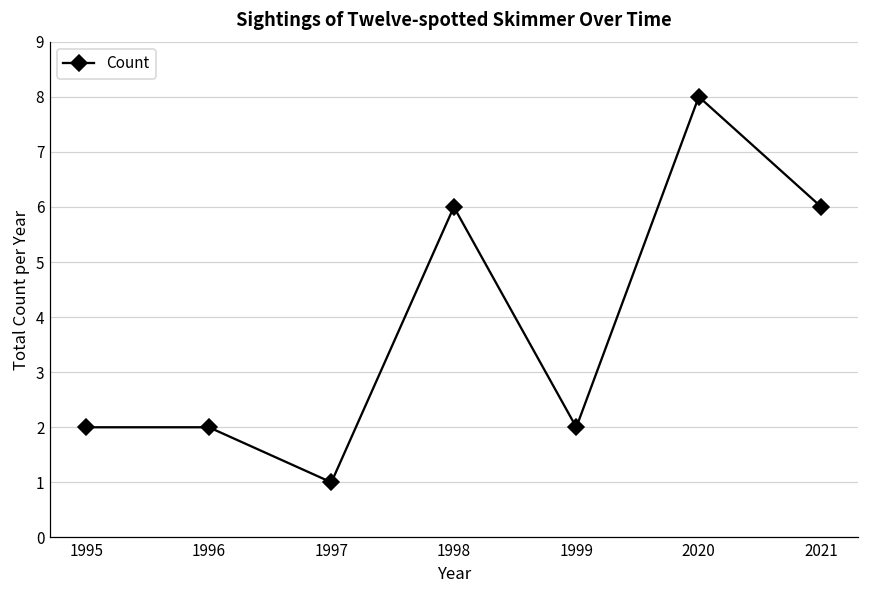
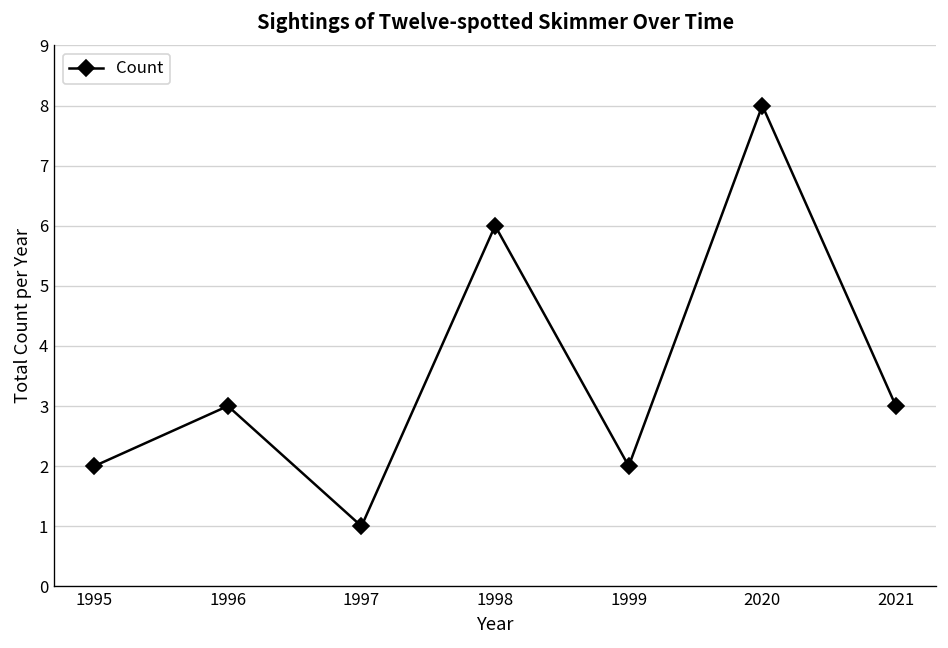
1996: 2 -> 3
2021: 6 -> 3
